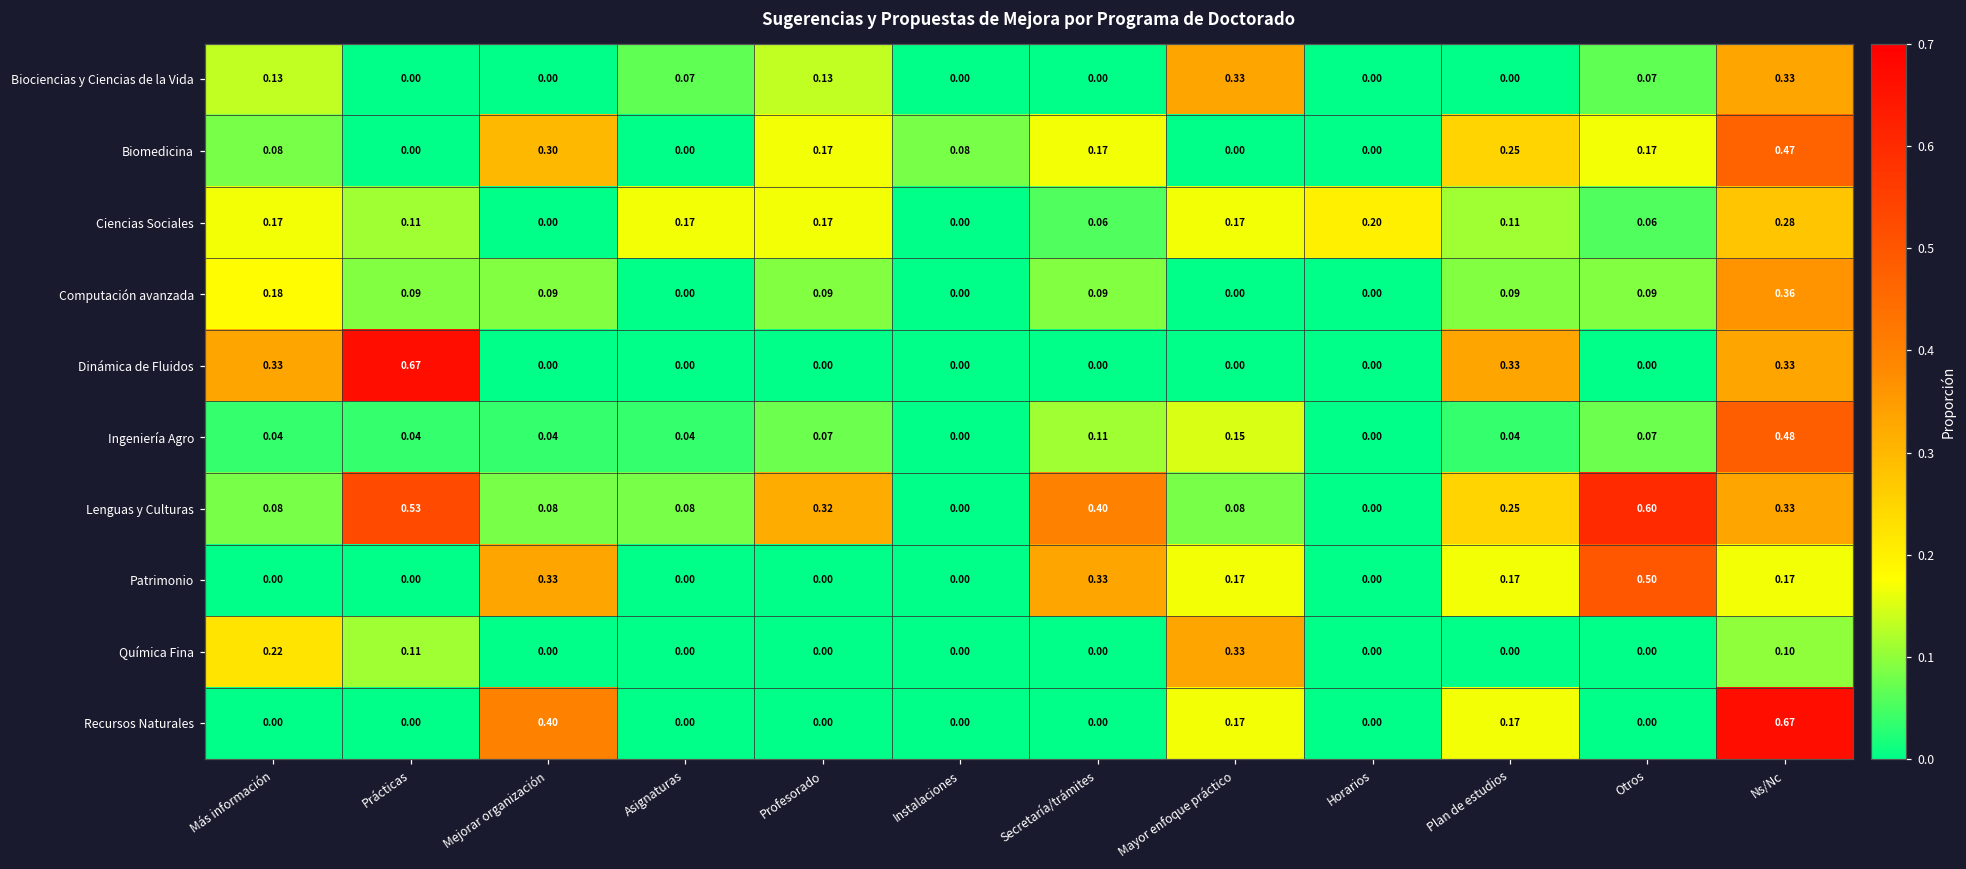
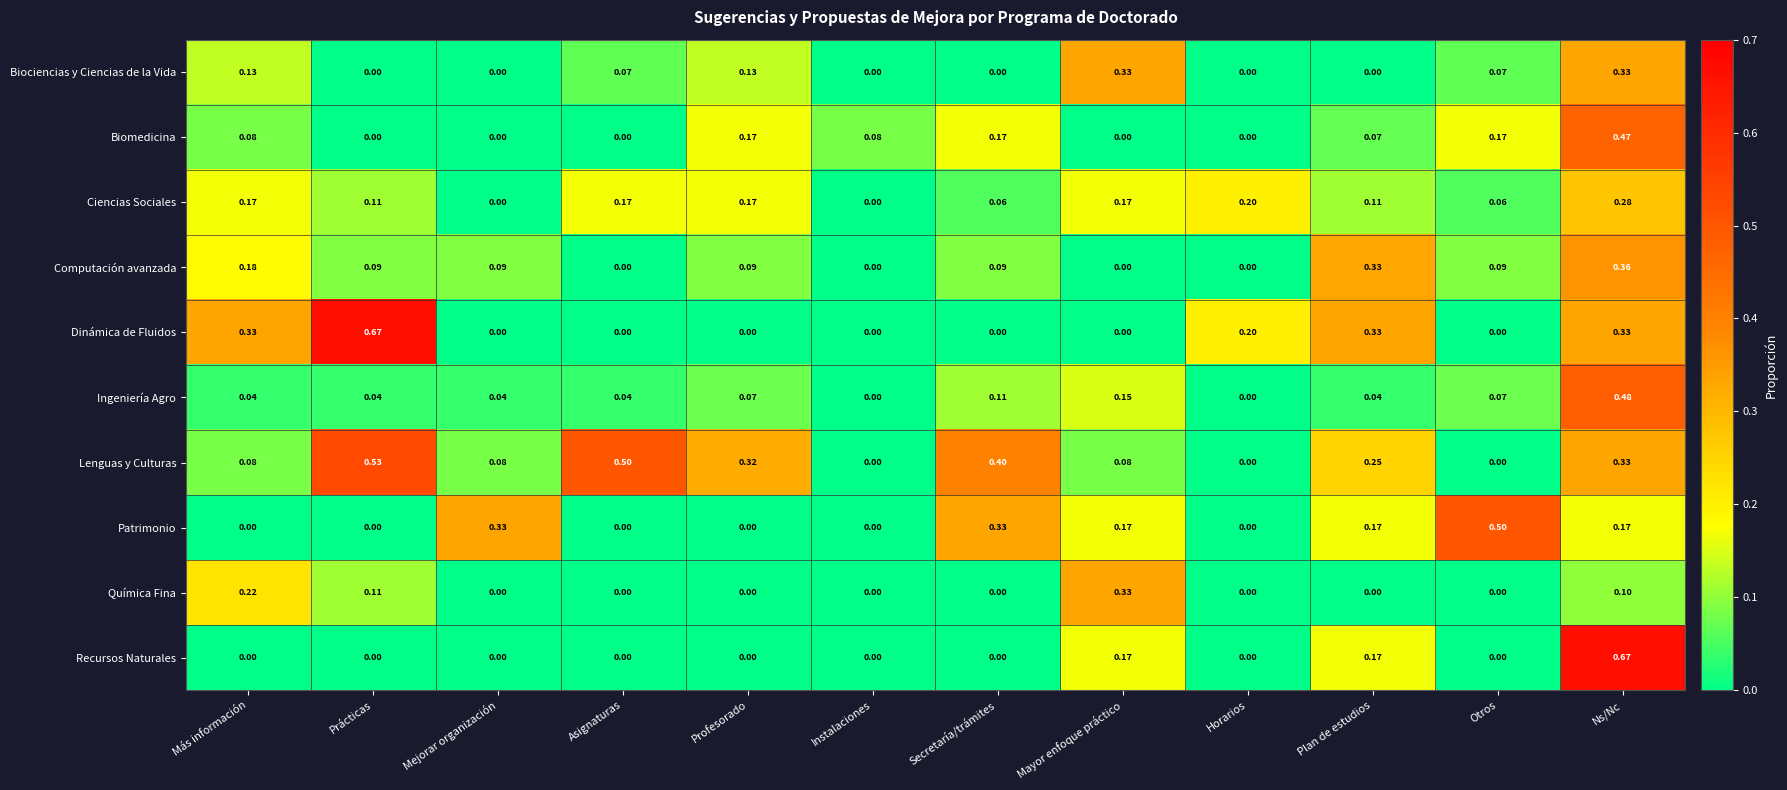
Biomedicina, Mejorar organización: 0.30 -> 0.00
Biomedicina, Plan de estudios: 0.25 -> 0.07
Computación avanzada, Plan de estudios: 0.09 -> 0.33
Dinámica de Fluidos, Horarios: 0.00 -> 0.20
Lenguas y Culturas, Asignaturas: 0.08 -> 0.50
Lenguas y Culturas, Otros: 0.60 -> 0.00
Recursos Naturales, Mejorar organización: 0.40 -> 0.00
